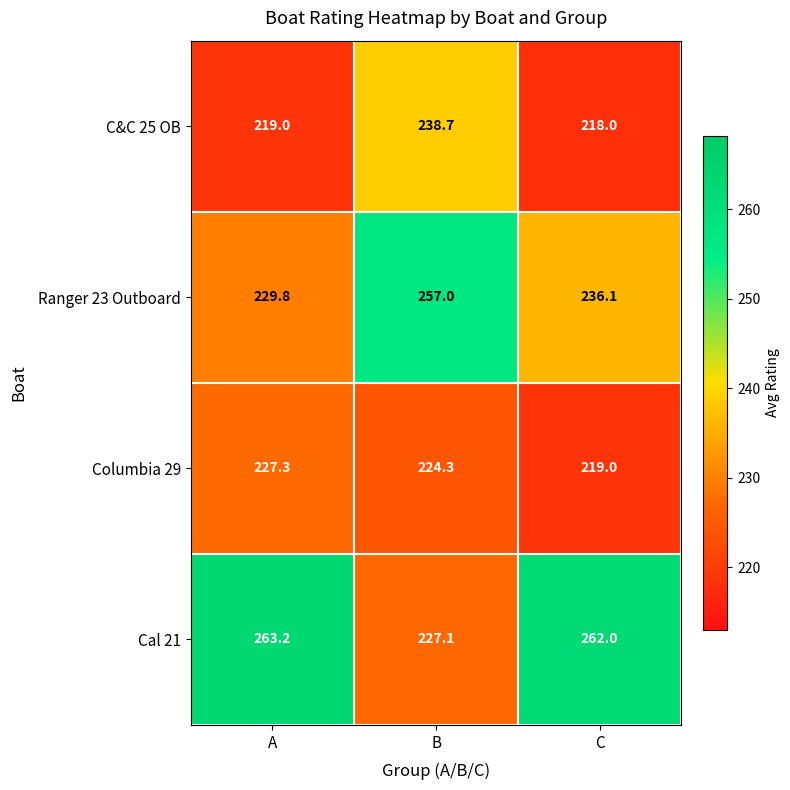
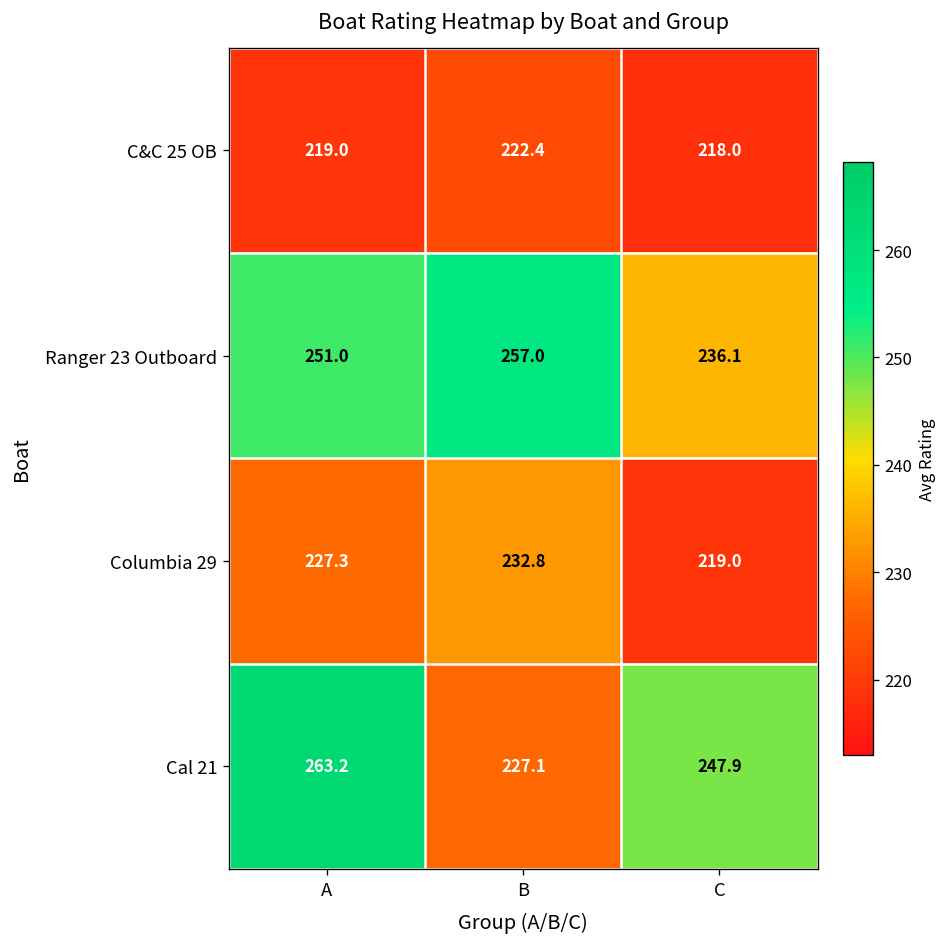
C&C 25 OB, B: 238.7 -> 222.4
Ranger 23 Outboard, A: 229.8 -> 251.0
Columbia 29, B: 224.3 -> 232.8
Cal 21, C: 262.0 -> 247.9
